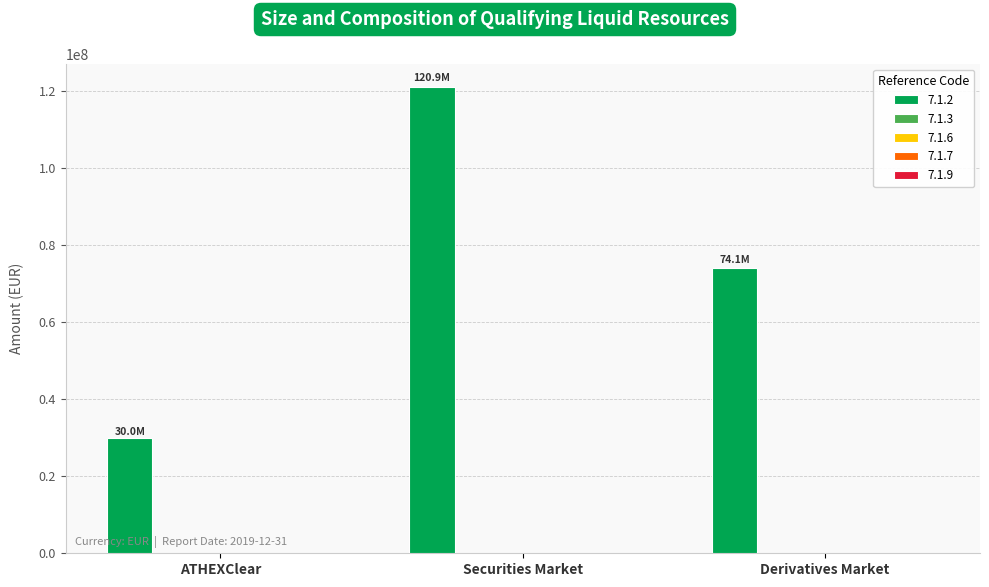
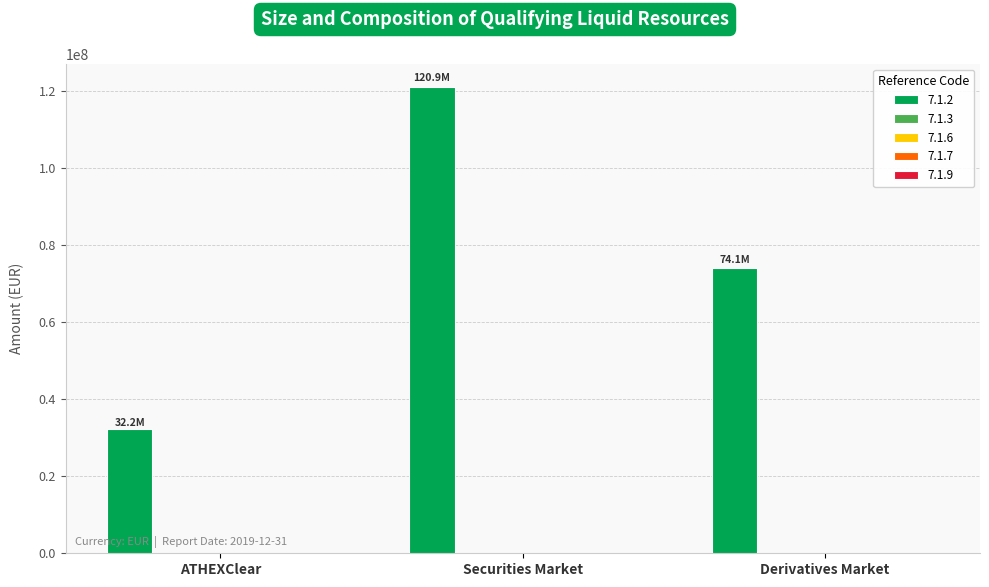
7.1.2, ATHEXClear: 30.0M -> 32.2M
